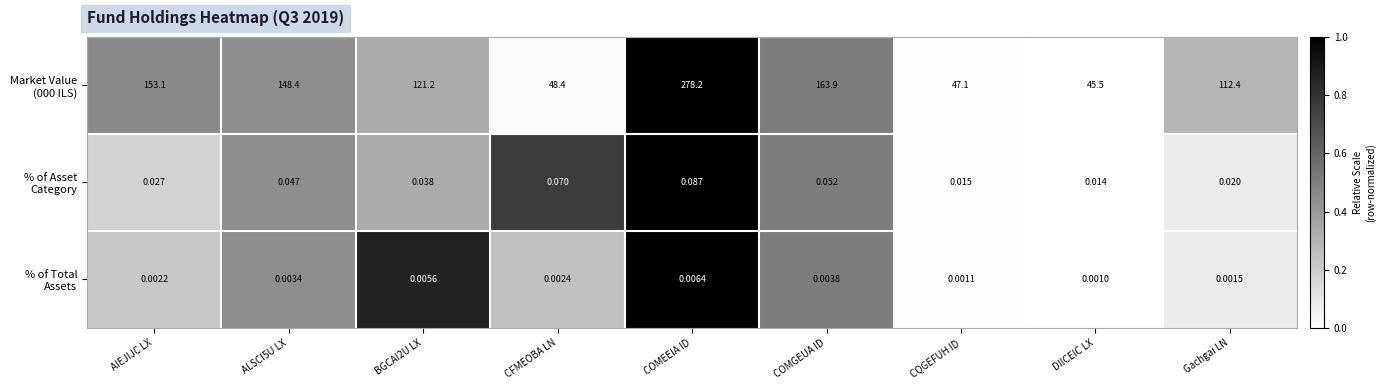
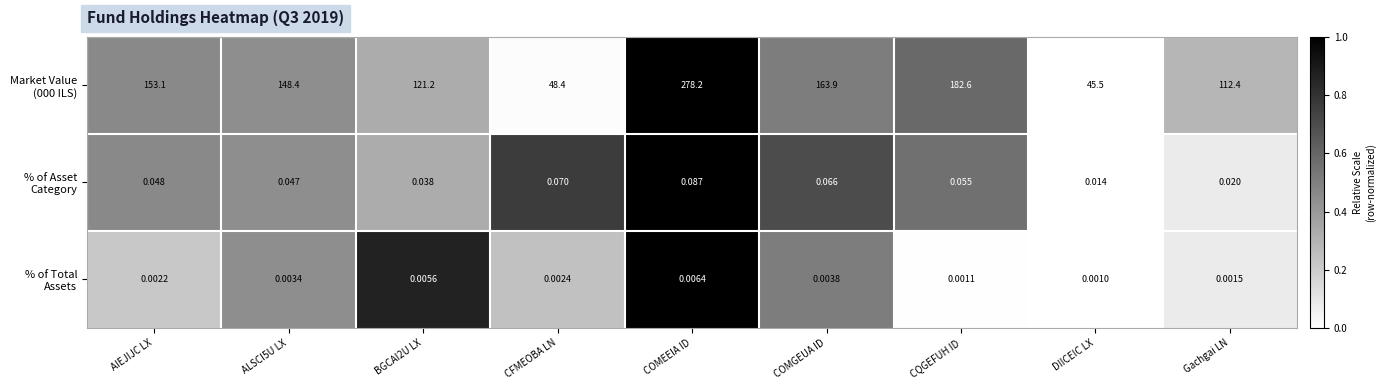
Market Value (000 ILS), CQGEFUH ID: 47.1 -> 182.6
% of Asset Category, AIEJIJC LX: 0.027 -> 0.048
% of Asset Category, COMGEUA ID: 0.052 -> 0.066
% of Asset Category, CQGEFUH ID: 0.015 -> 0.055
